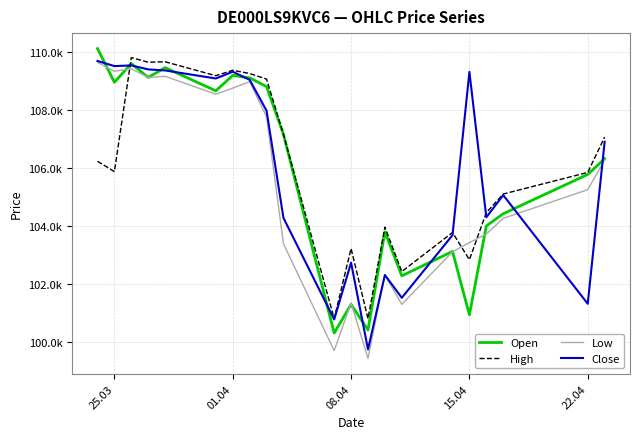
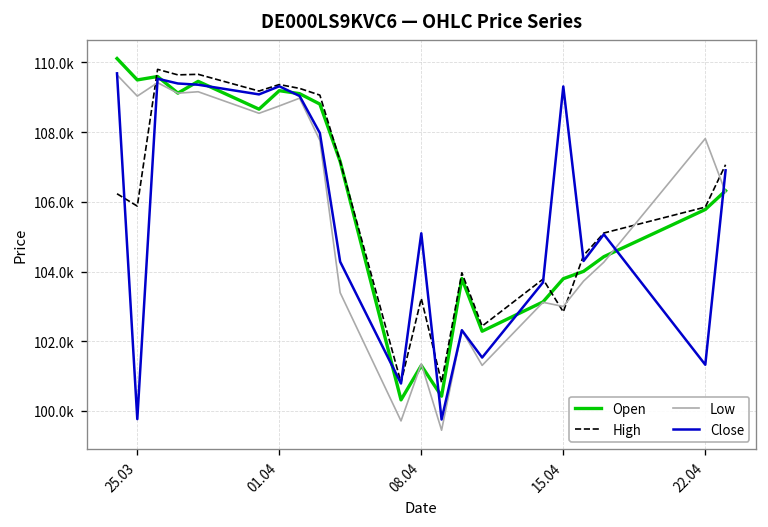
Open, 25.03: 109000 -> 109500
Low, 25.03: 109300 -> 109000
Close, 25.03: 109500 -> 99800
Close, 08.04: 102700 -> 105100
Open, 15.04: 100900 -> 103800
Low, 15.04: 103400 -> 103000
Low, 22.04: 105300 -> 107800
